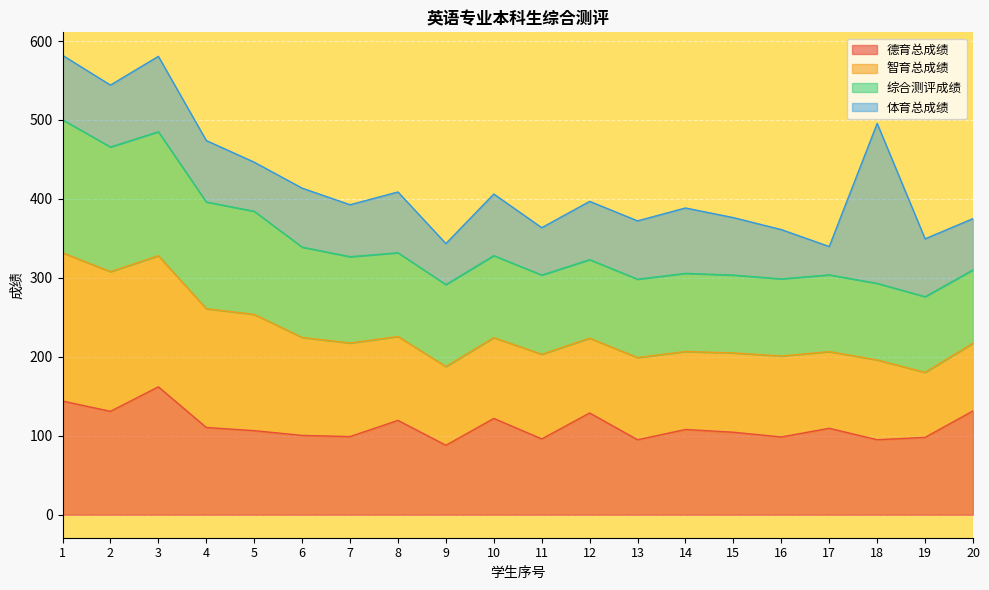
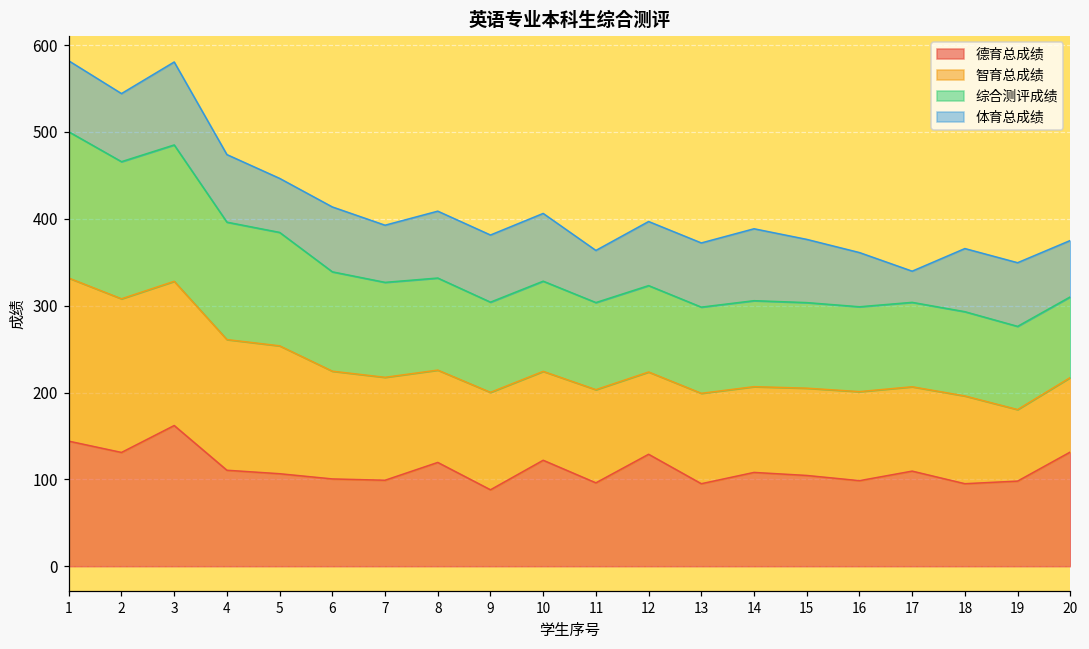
智育总成绩, 9: 100 -> 110
体育总成绩, 9: 50 -> 80
体育总成绩, 18: 200 -> 70
